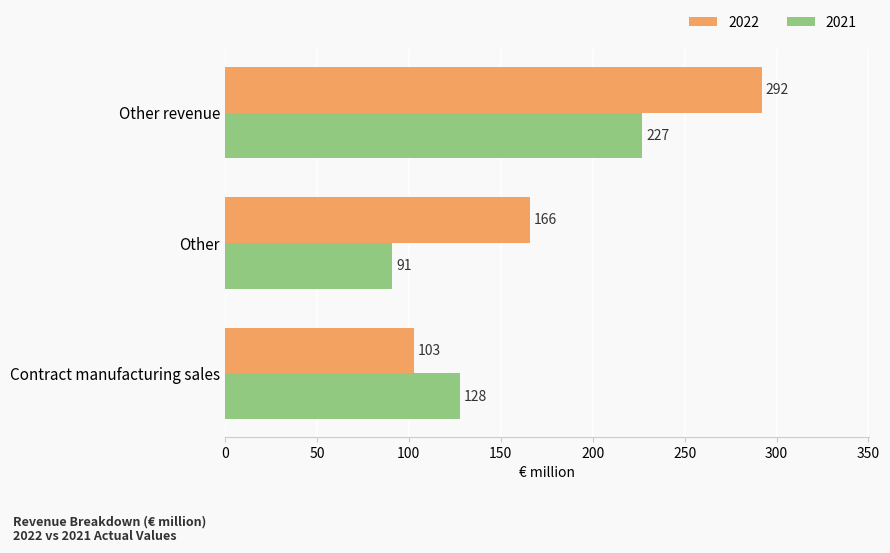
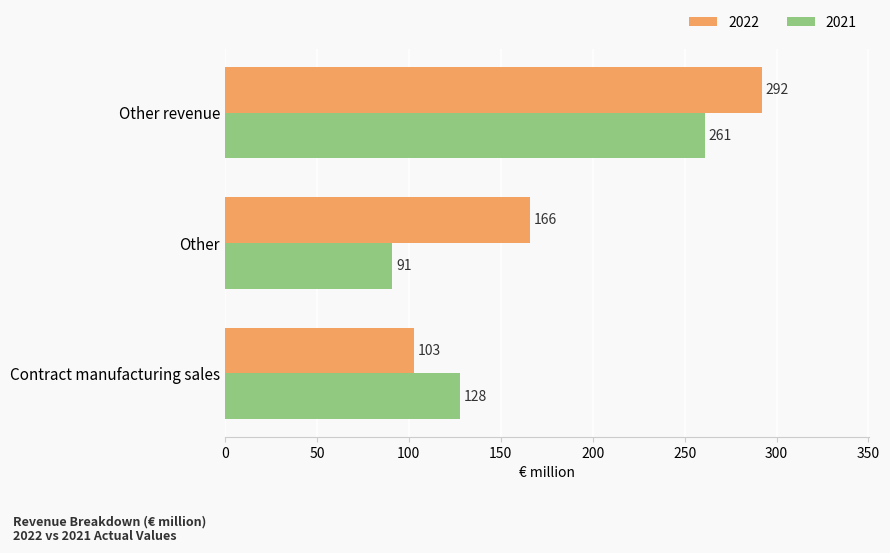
2021, Other revenue: 227 -> 261
